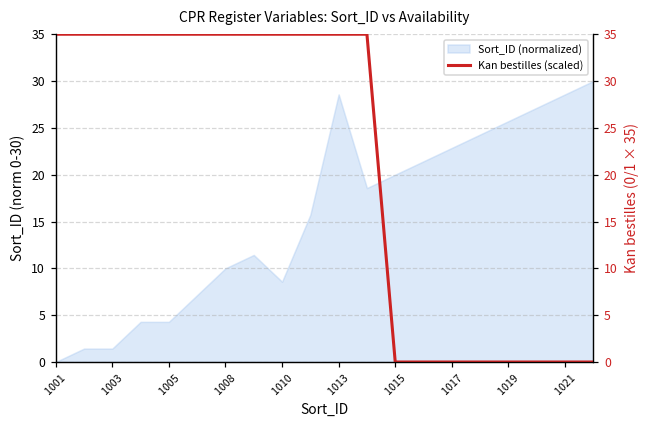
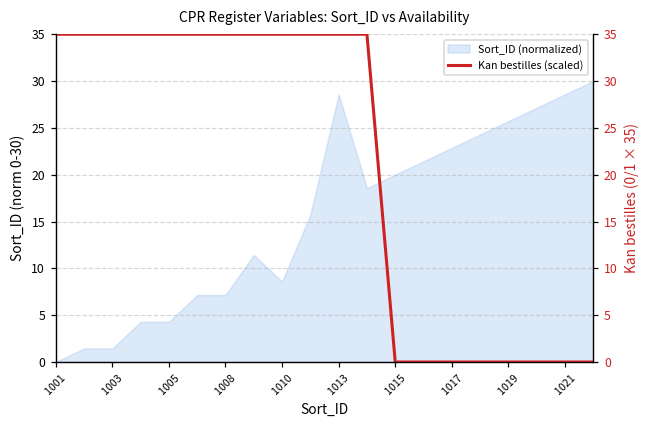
Sort_ID (normalized), 1008: 10 -> 7
